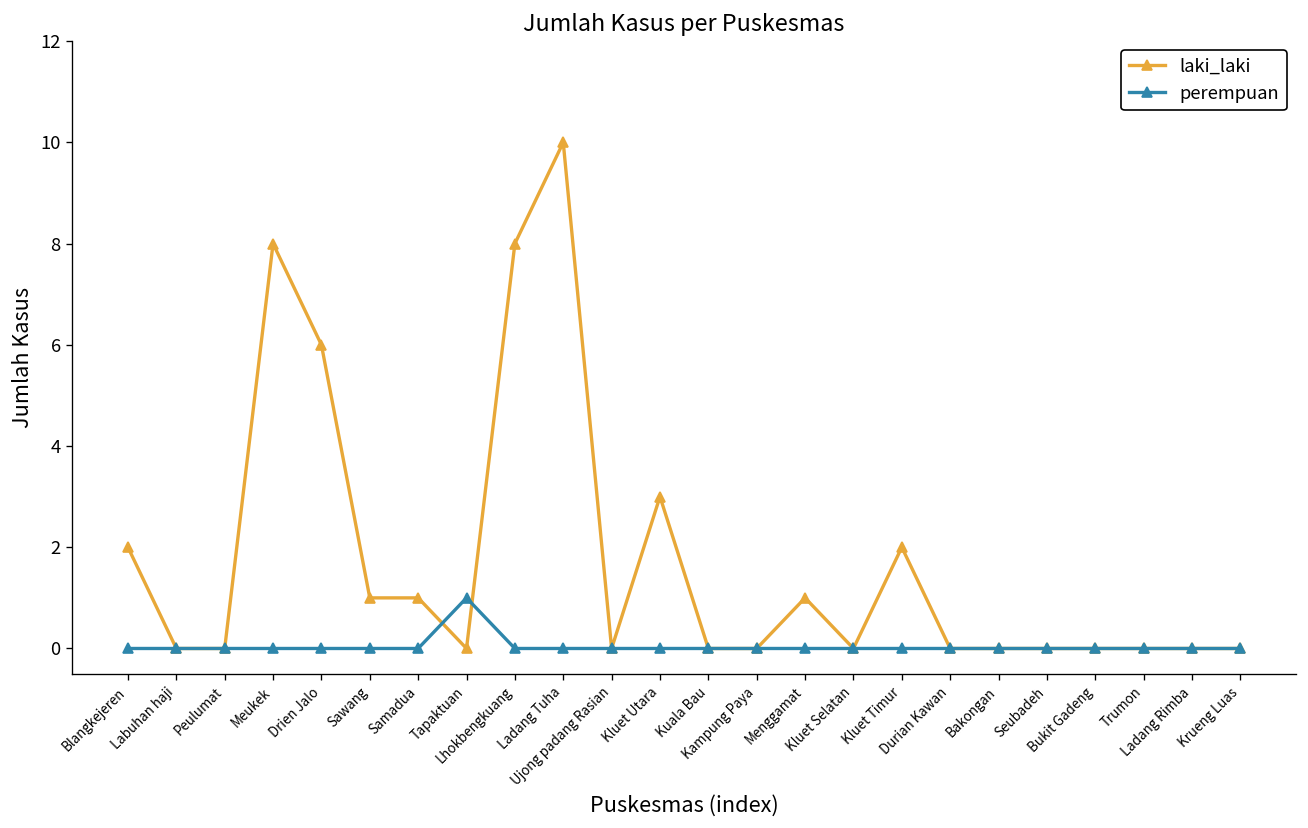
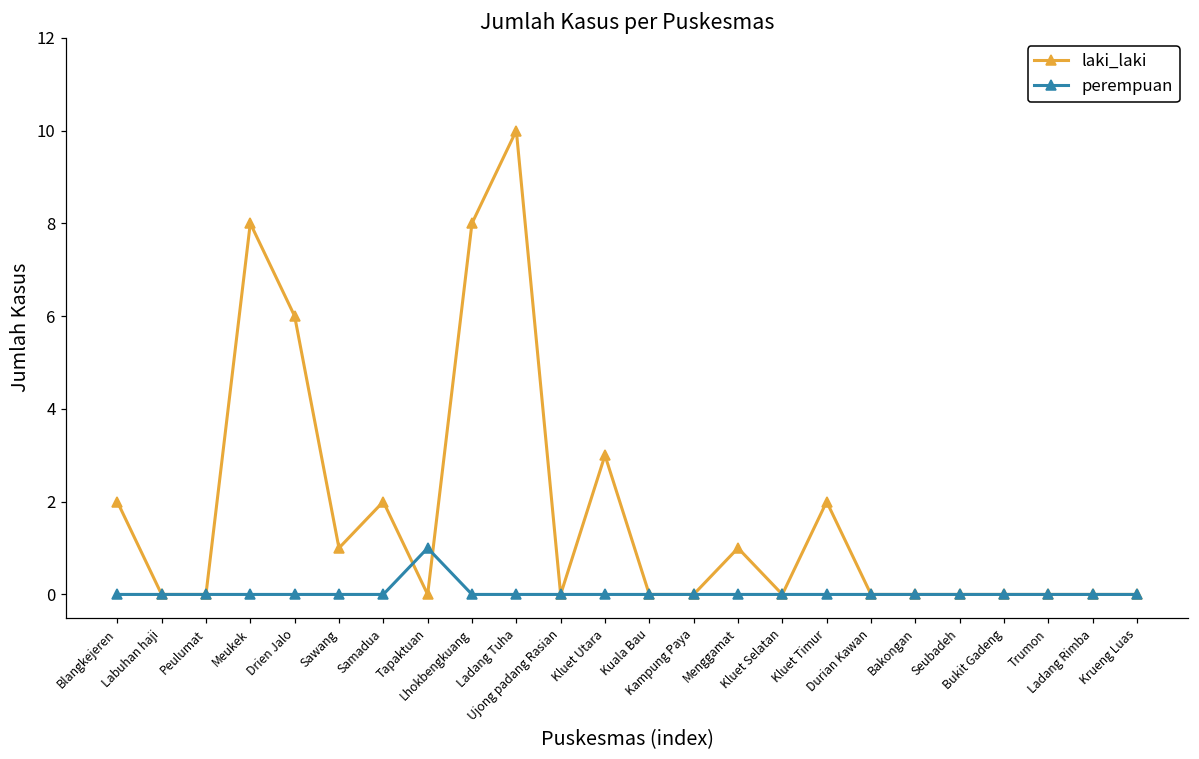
laki_laki, Samadua: 1 -> 2
